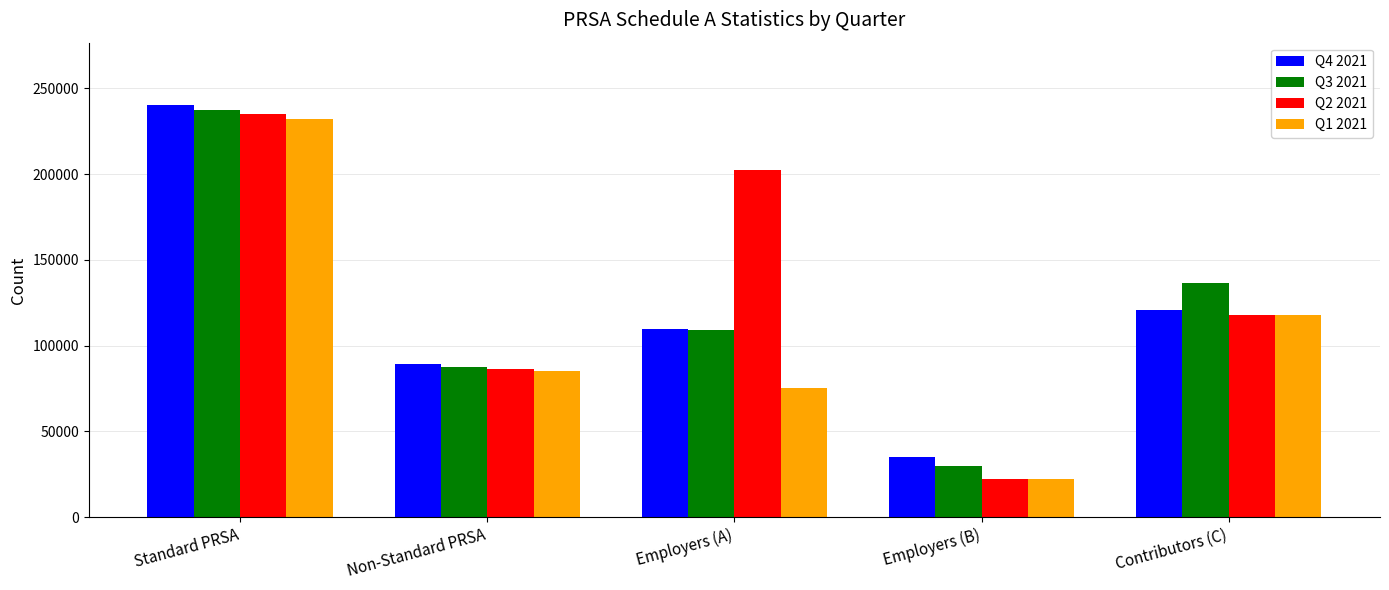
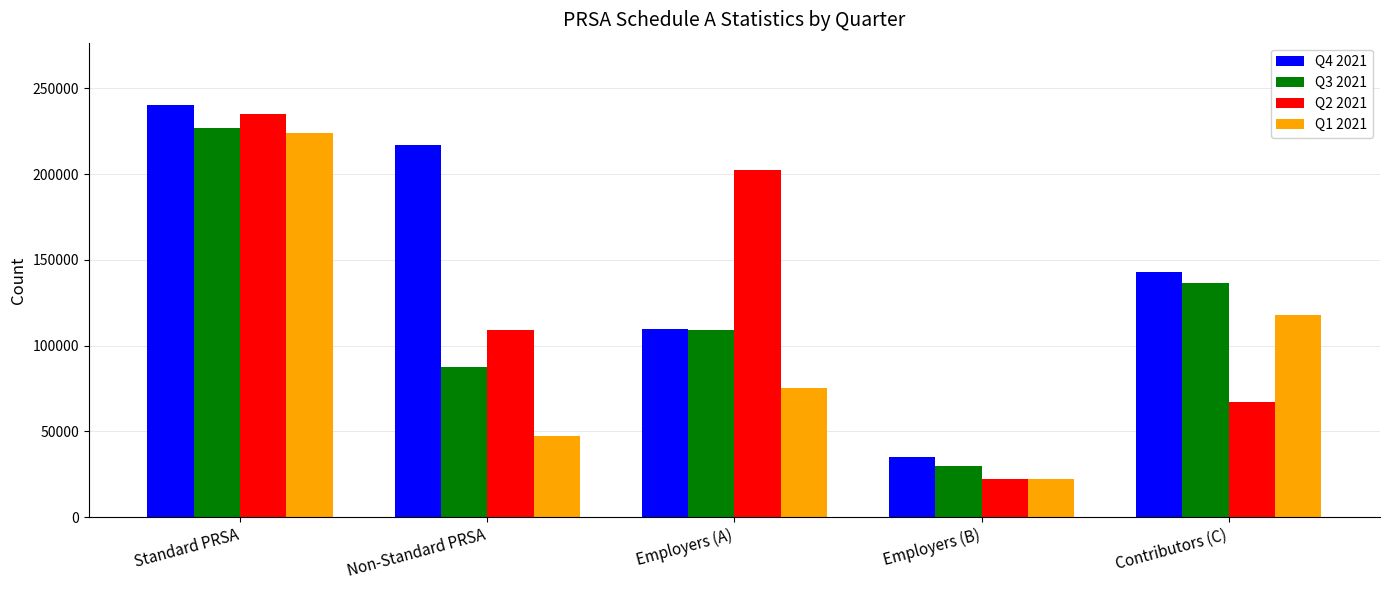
Q3 2021, Standard PRSA: 237000 -> 227000
Q1 2021, Standard PRSA: 232000 -> 224000
Q4 2021, Non-Standard PRSA: 90000 -> 217000
Q2 2021, Non-Standard PRSA: 86000 -> 109000
Q1 2021, Non-Standard PRSA: 85000 -> 47000
Q4 2021, Contributors (C): 121000 -> 143000
Q2 2021, Contributors (C): 118000 -> 67000
